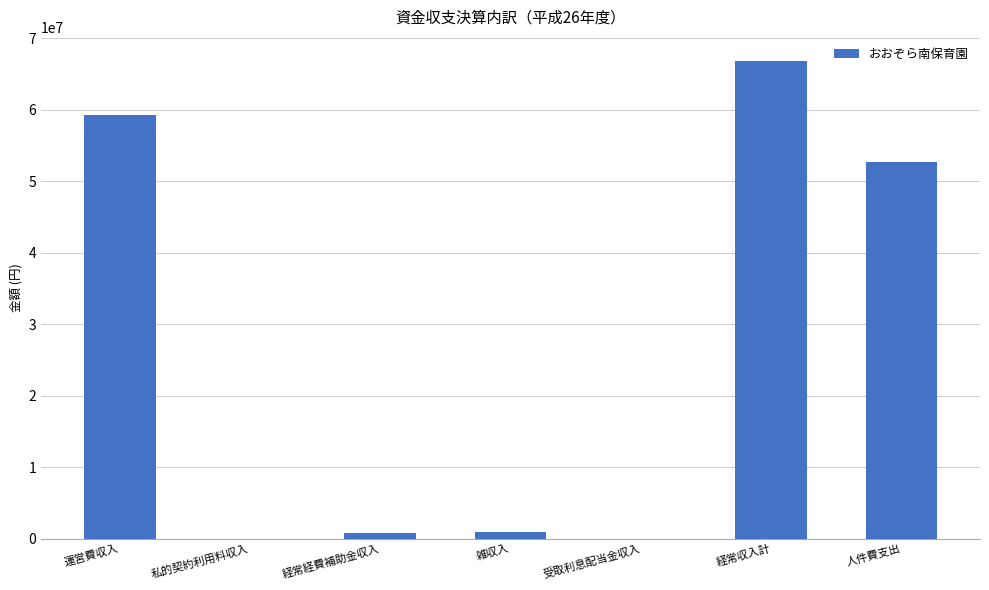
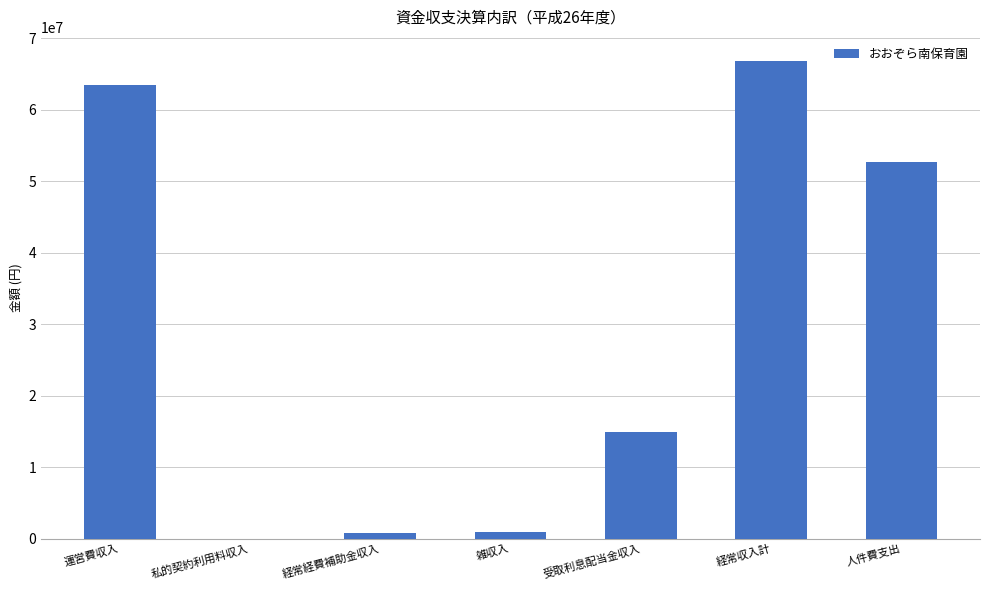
運営費収入: 59000000 -> 63000000
受取利息配当金収入: 0 -> 15000000
